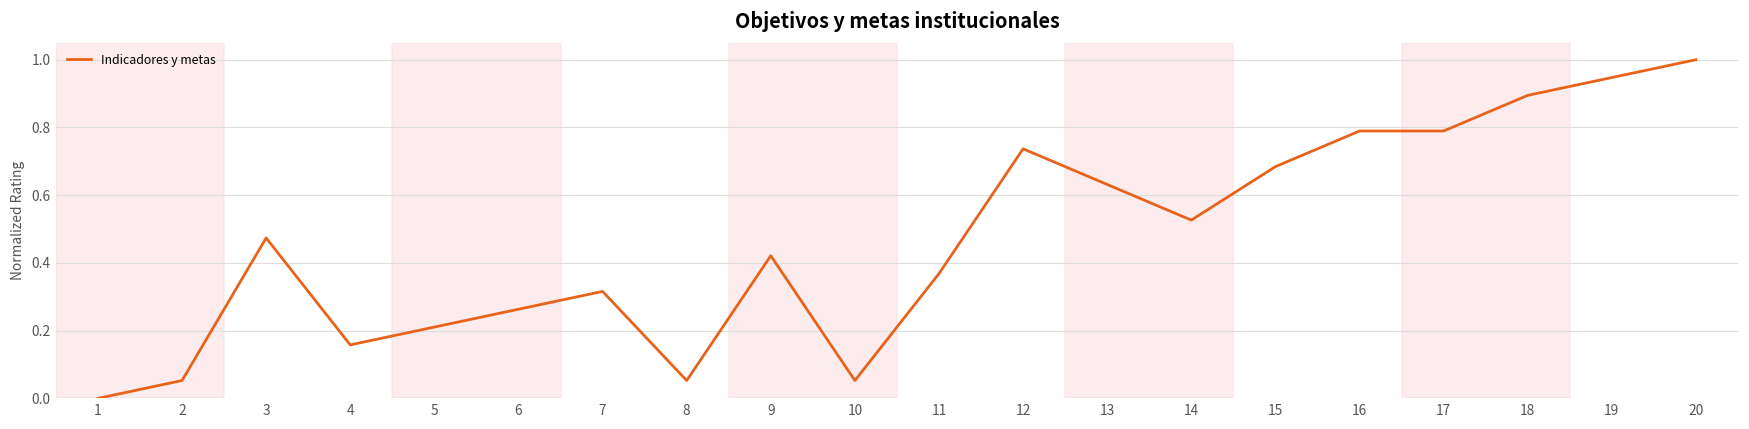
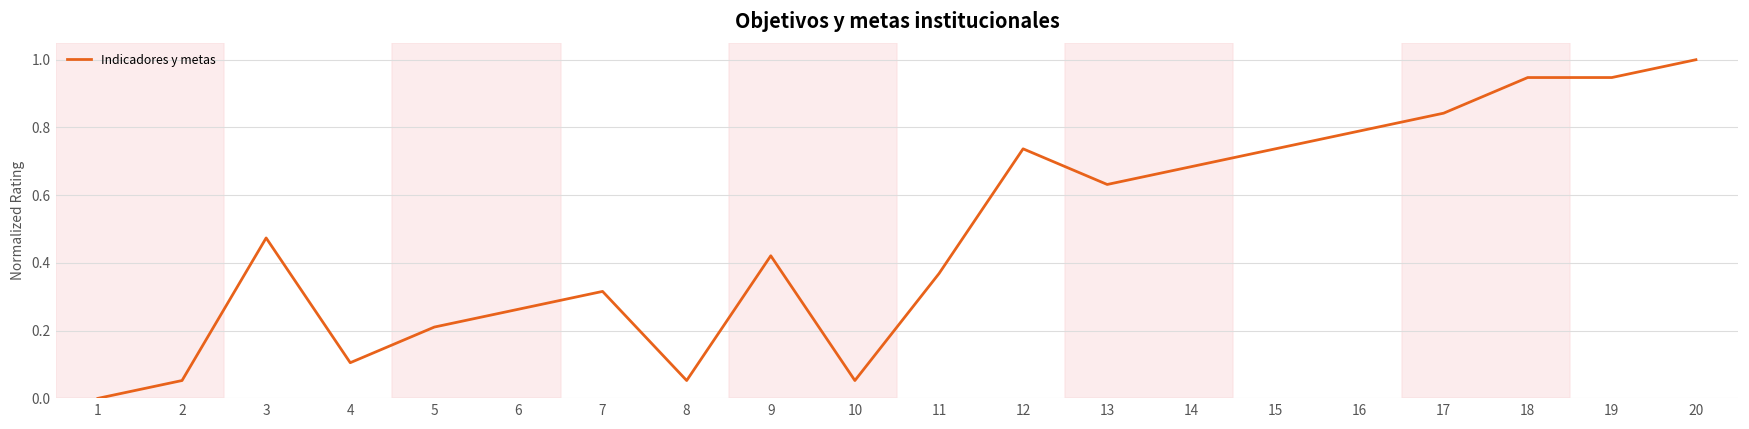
4: 0.16 -> 0.11
14: 0.53 -> 0.68
15: 0.68 -> 0.74
17: 0.79 -> 0.84
18: 0.89 -> 0.95
